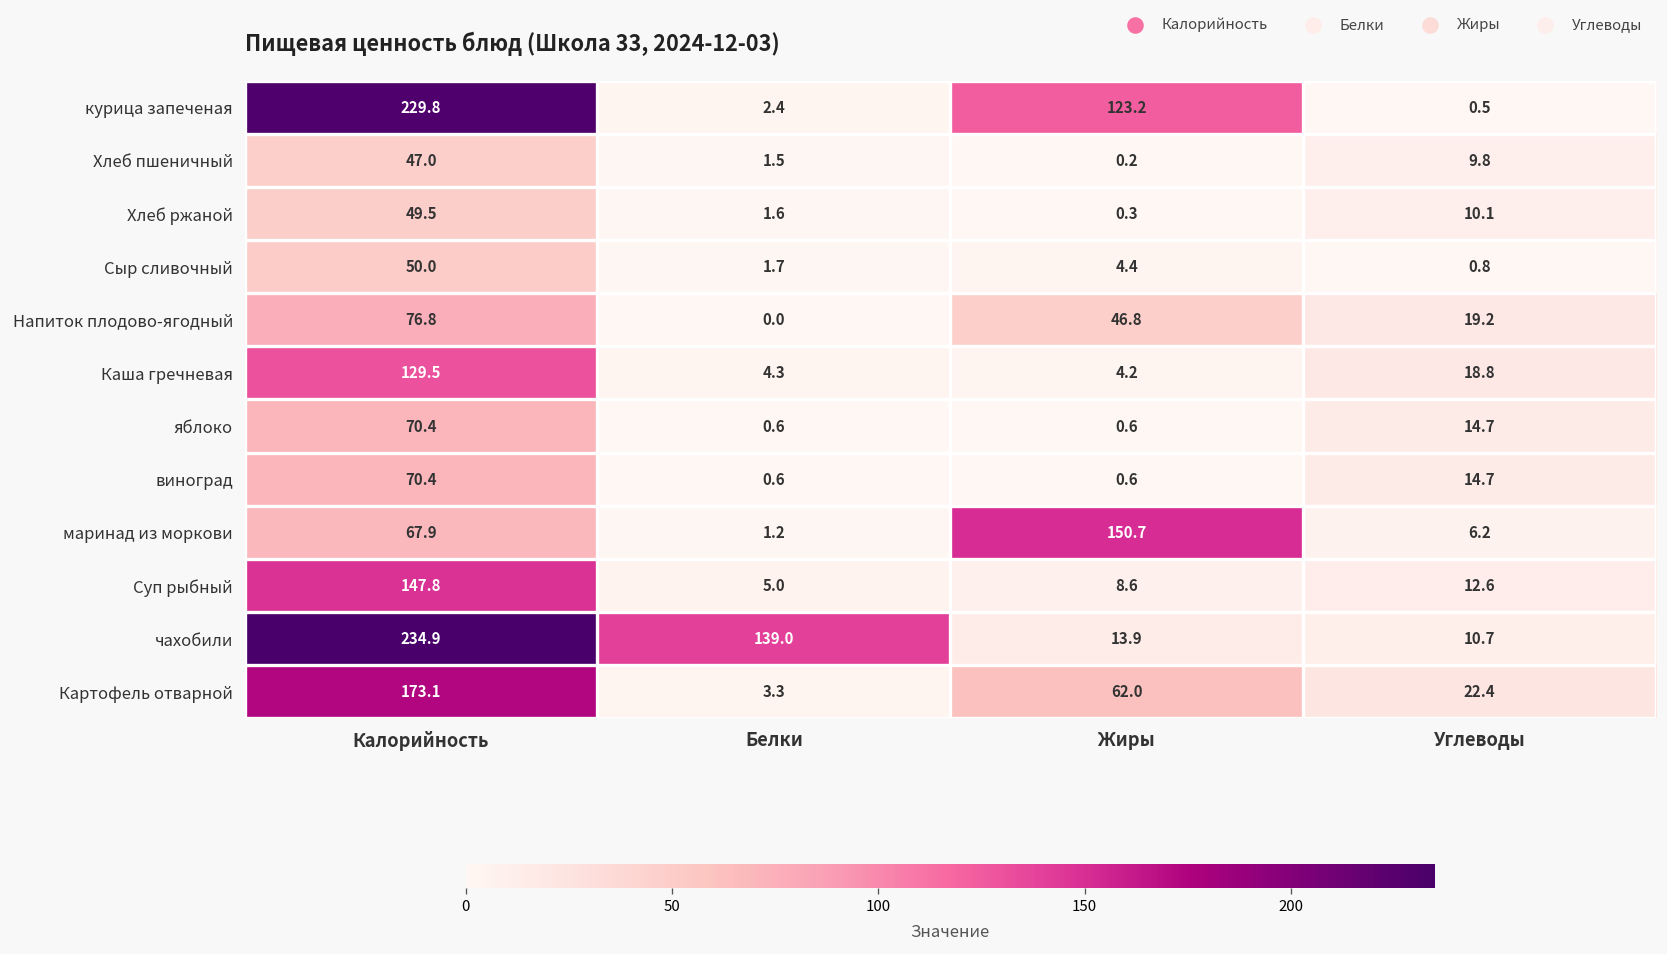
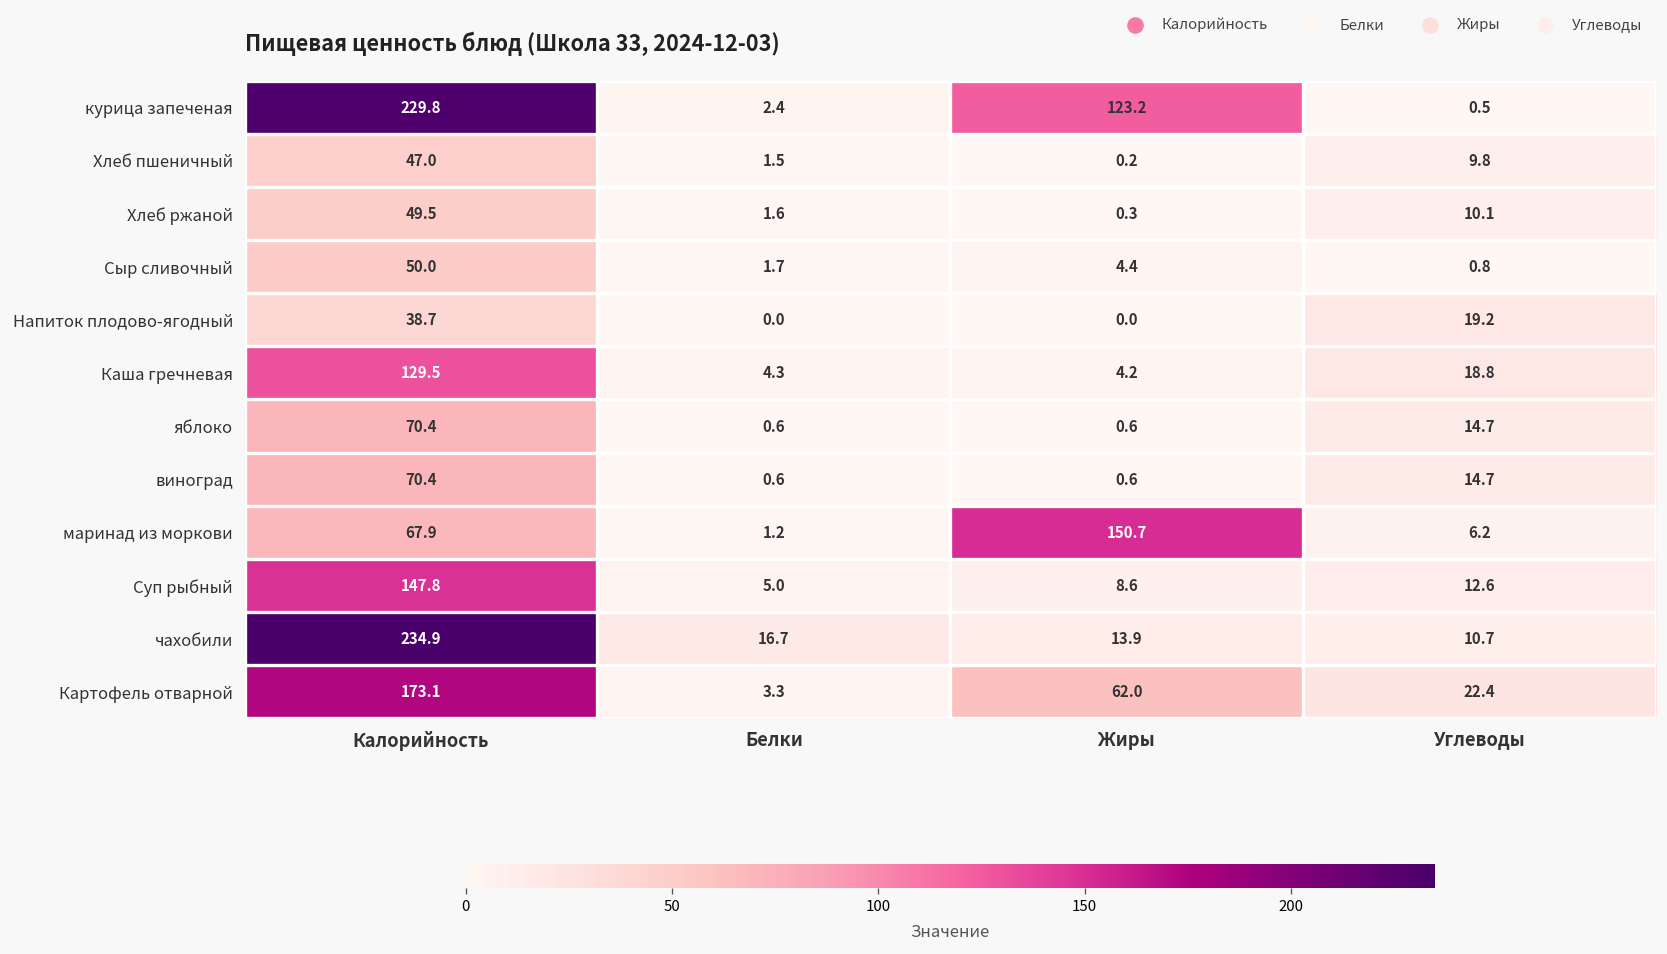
Напиток плодово-ягодный, Калорийность: 76.8 -> 38.7
Напиток плодово-ягодный, Жиры: 46.8 -> 0.0
чахобили, Белки: 139.0 -> 16.7
